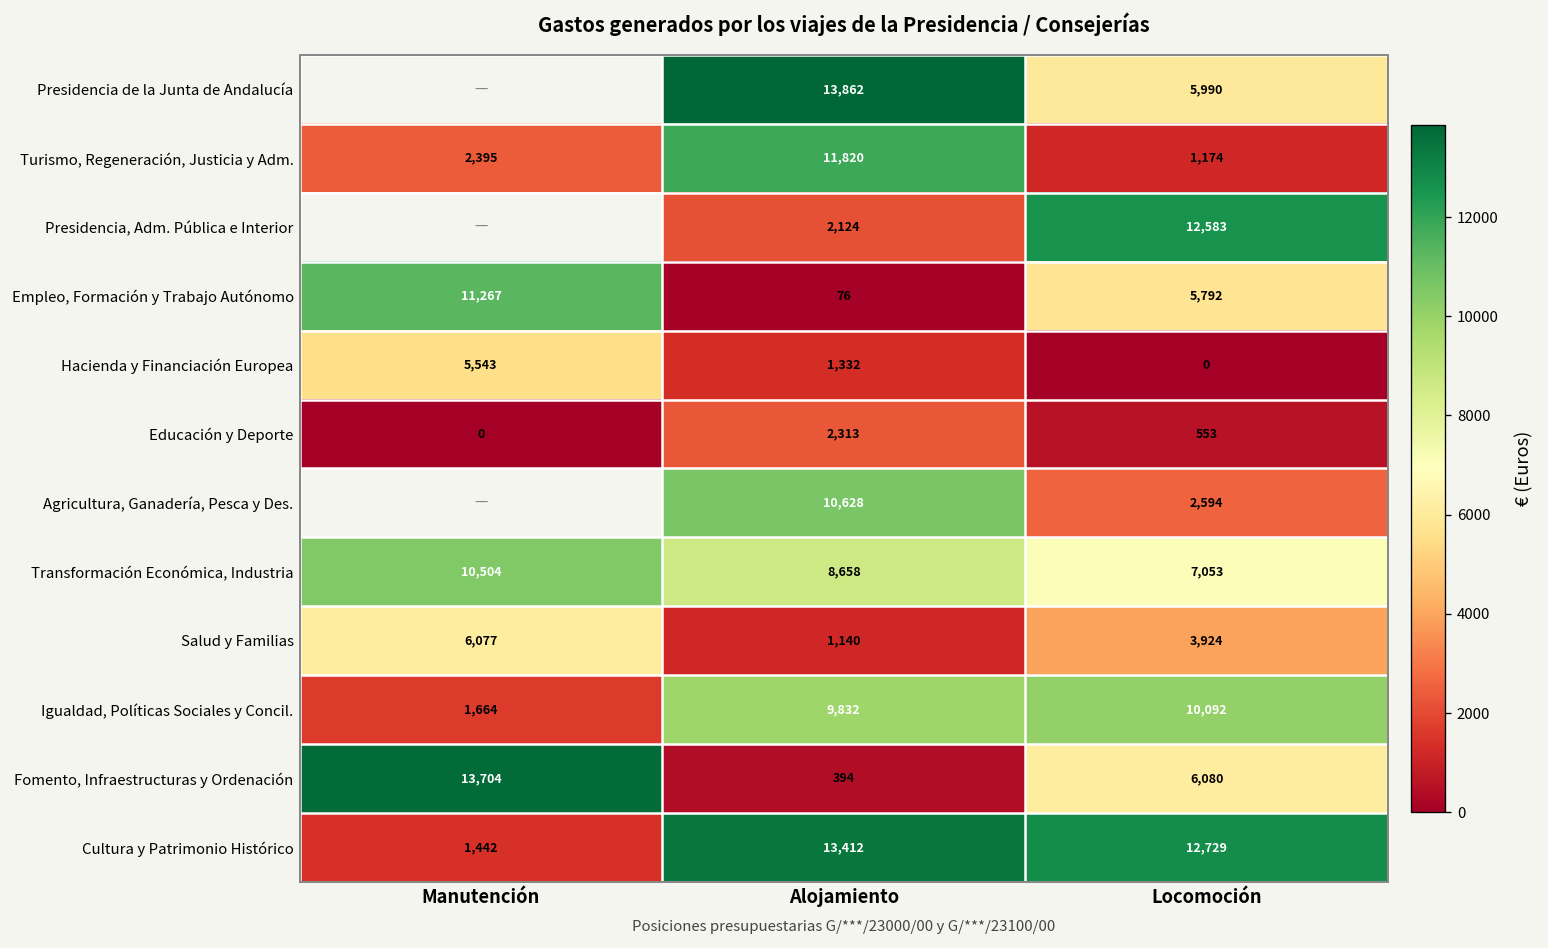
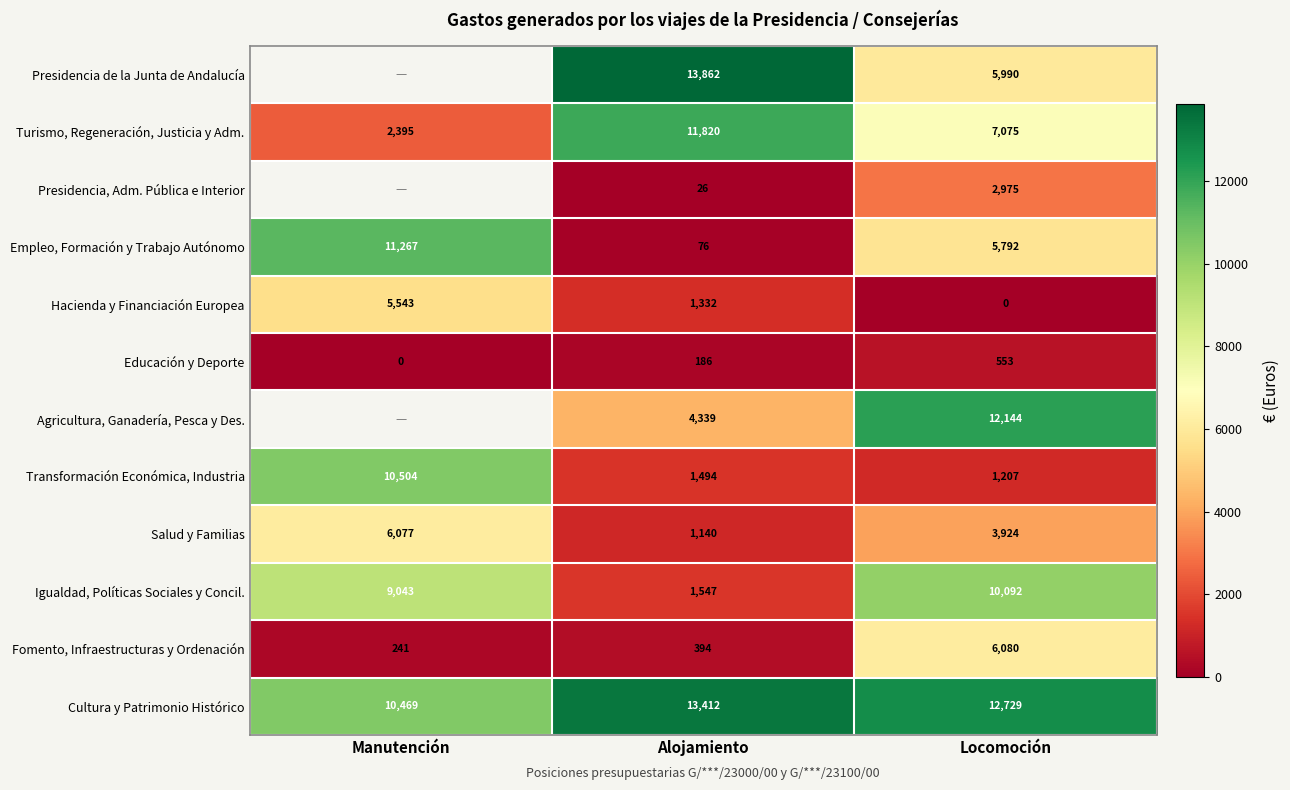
Turismo, Regeneración, Justicia y Adm., Locomoción: 1,174 -> 7,075
Presidencia, Adm. Pública e Interior, Alojamiento: 2,124 -> 26
Presidencia, Adm. Pública e Interior, Locomoción: 12,583 -> 2,975
Educación y Deporte, Alojamiento: 2,313 -> 186
Agricultura, Ganadería, Pesca y Des., Alojamiento: 10,628 -> 4,339
Agricultura, Ganadería, Pesca y Des., Locomoción: 2,594 -> 12,144
Transformación Económica, Industria, Alojamiento: 8,658 -> 1,494
Transformación Económica, Industria, Locomoción: 7,053 -> 1,207
Igualdad, Políticas Sociales y Concil., Manutención: 1,664 -> 9,043
Igualdad, Políticas Sociales y Concil., Alojamiento: 9,832 -> 1,547
Fomento, Infraestructuras y Ordenación, Manutención: 13,704 -> 241
Cultura y Patrimonio Histórico, Manutención: 1,442 -> 10,469
